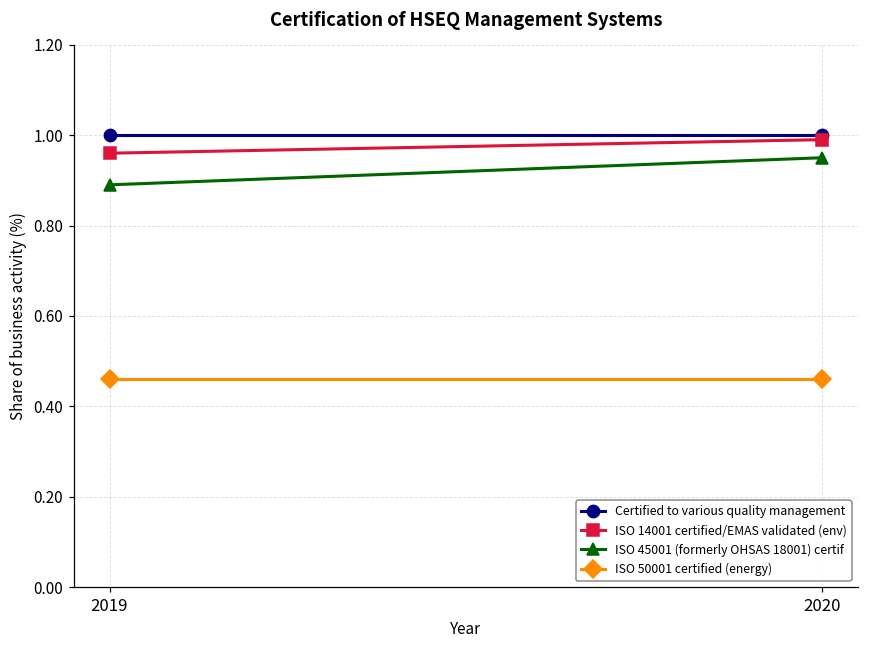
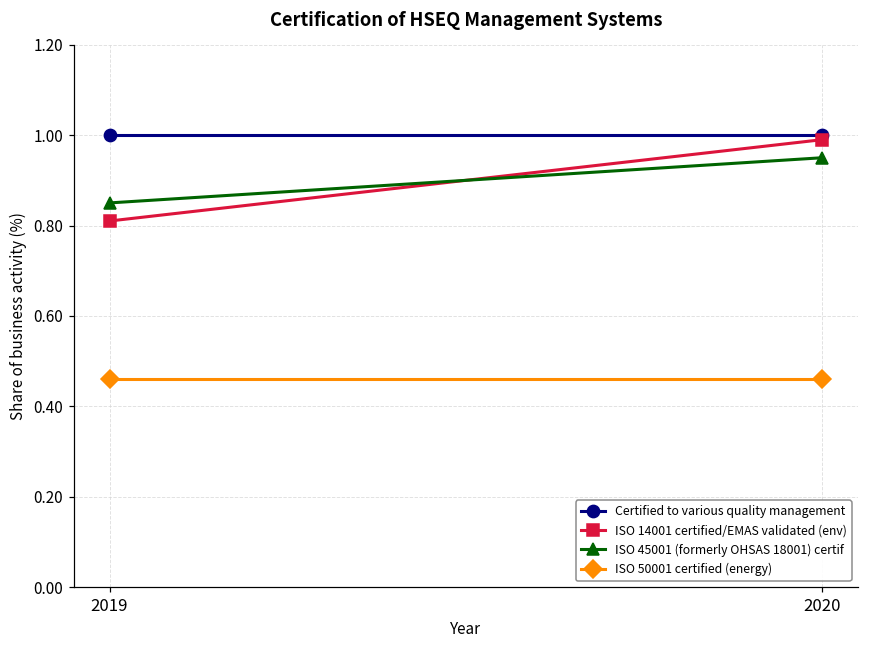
ISO 14001 certified/EMAS validated (env), 2019: 0.96 -> 0.81
ISO 45001 (formerly OHSAS 18001) certif, 2019: 0.89 -> 0.85
